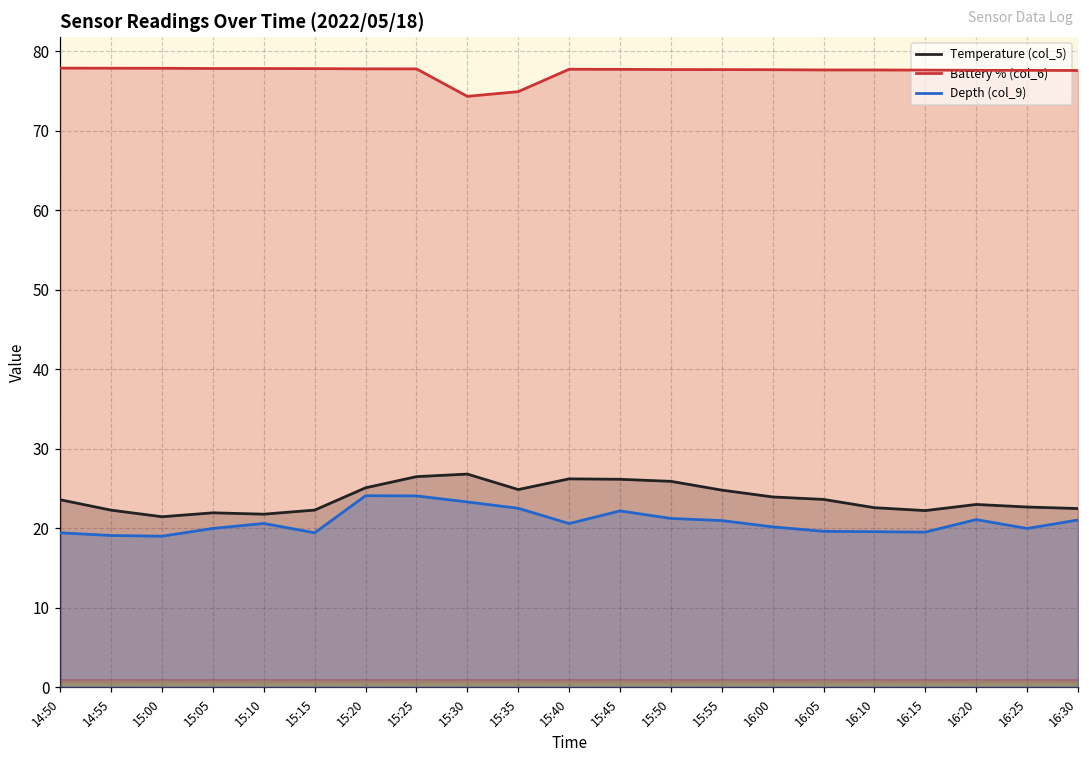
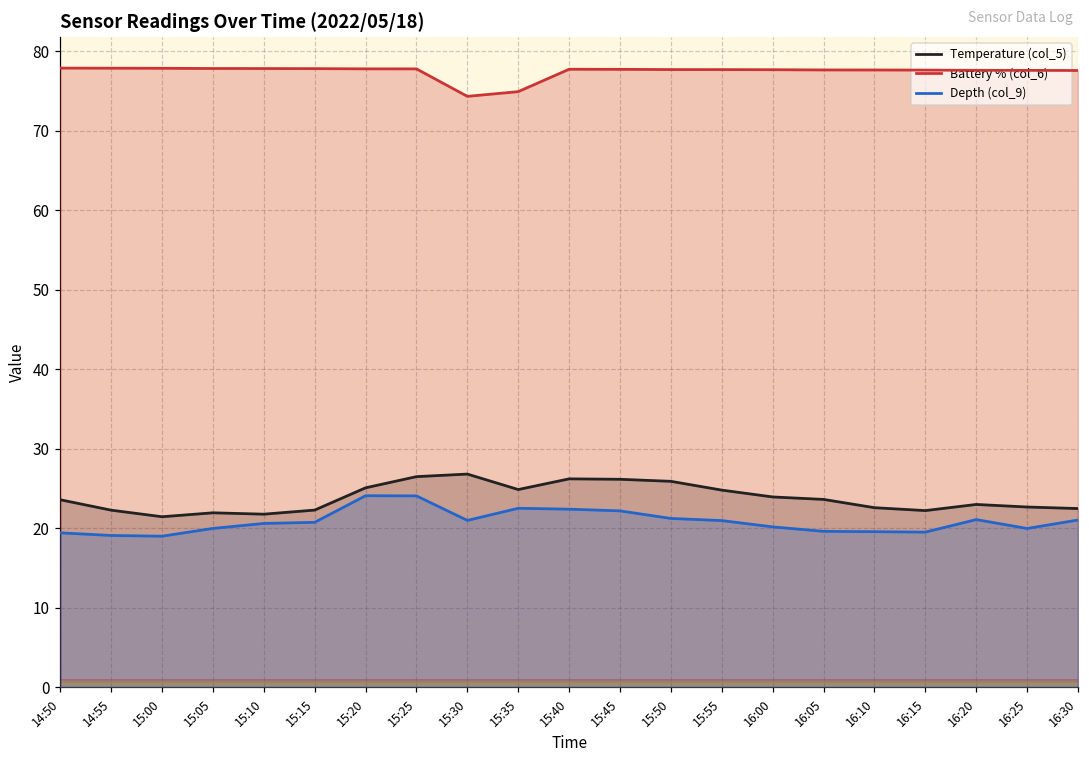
Depth (col_9), 15:15: 19 -> 21
Depth (col_9), 15:30: 23 -> 21
Depth (col_9), 15:40: 21 -> 22
